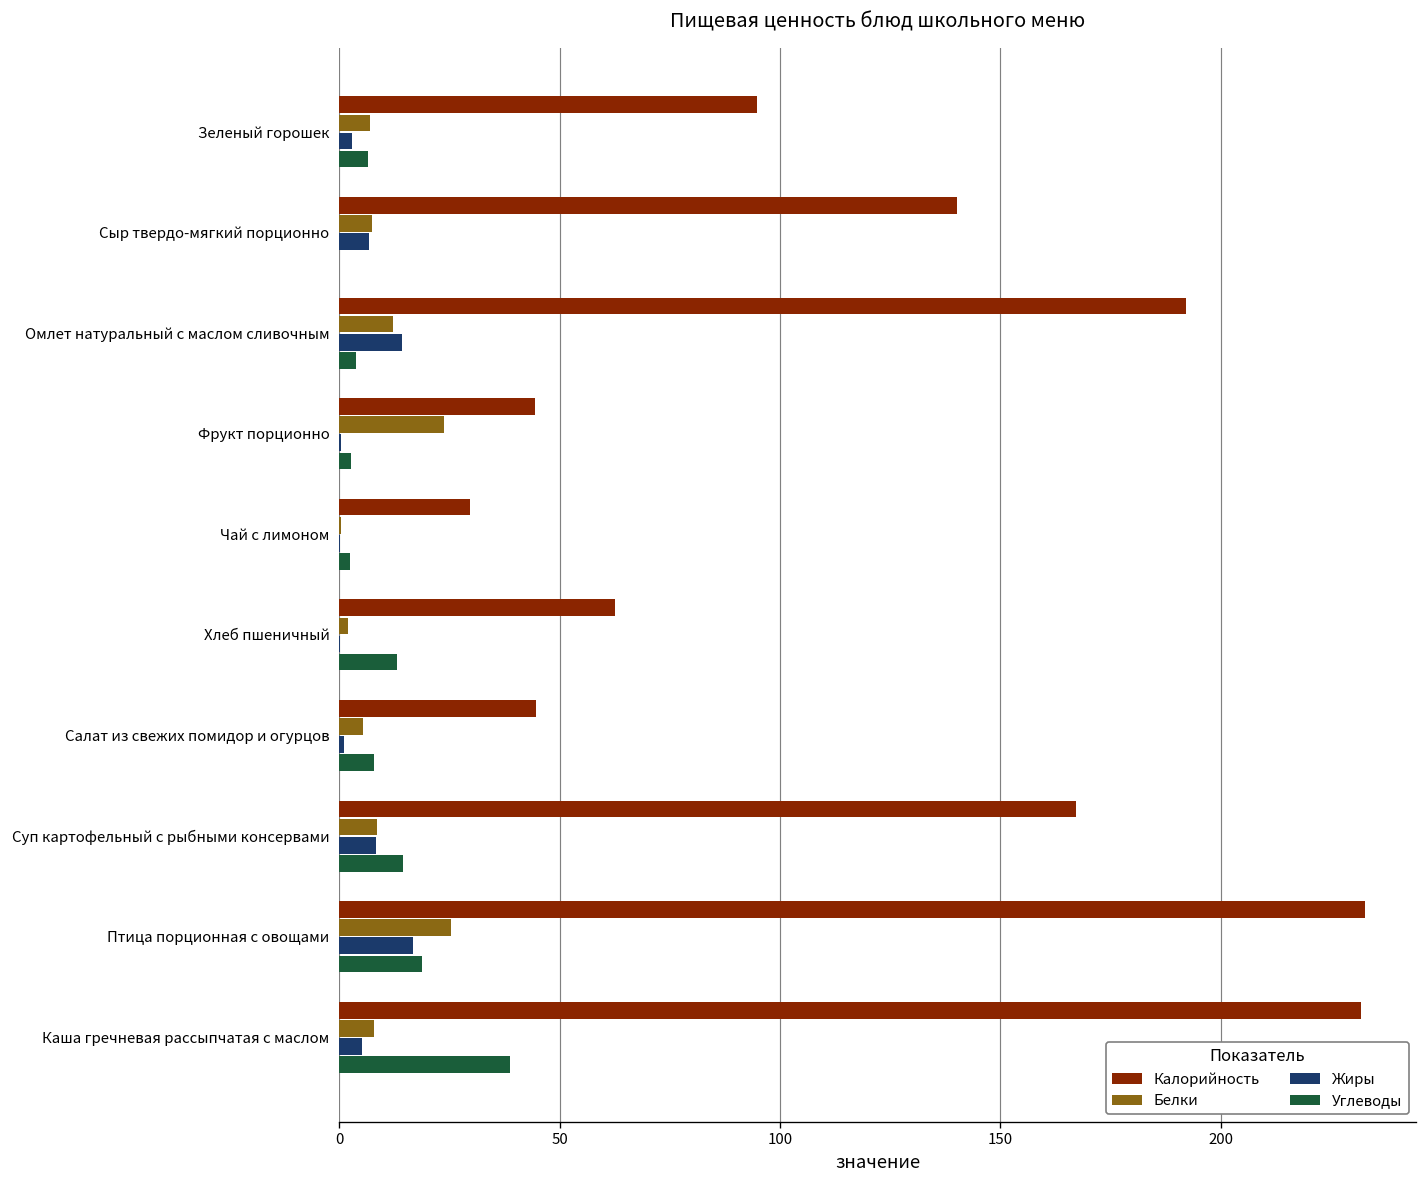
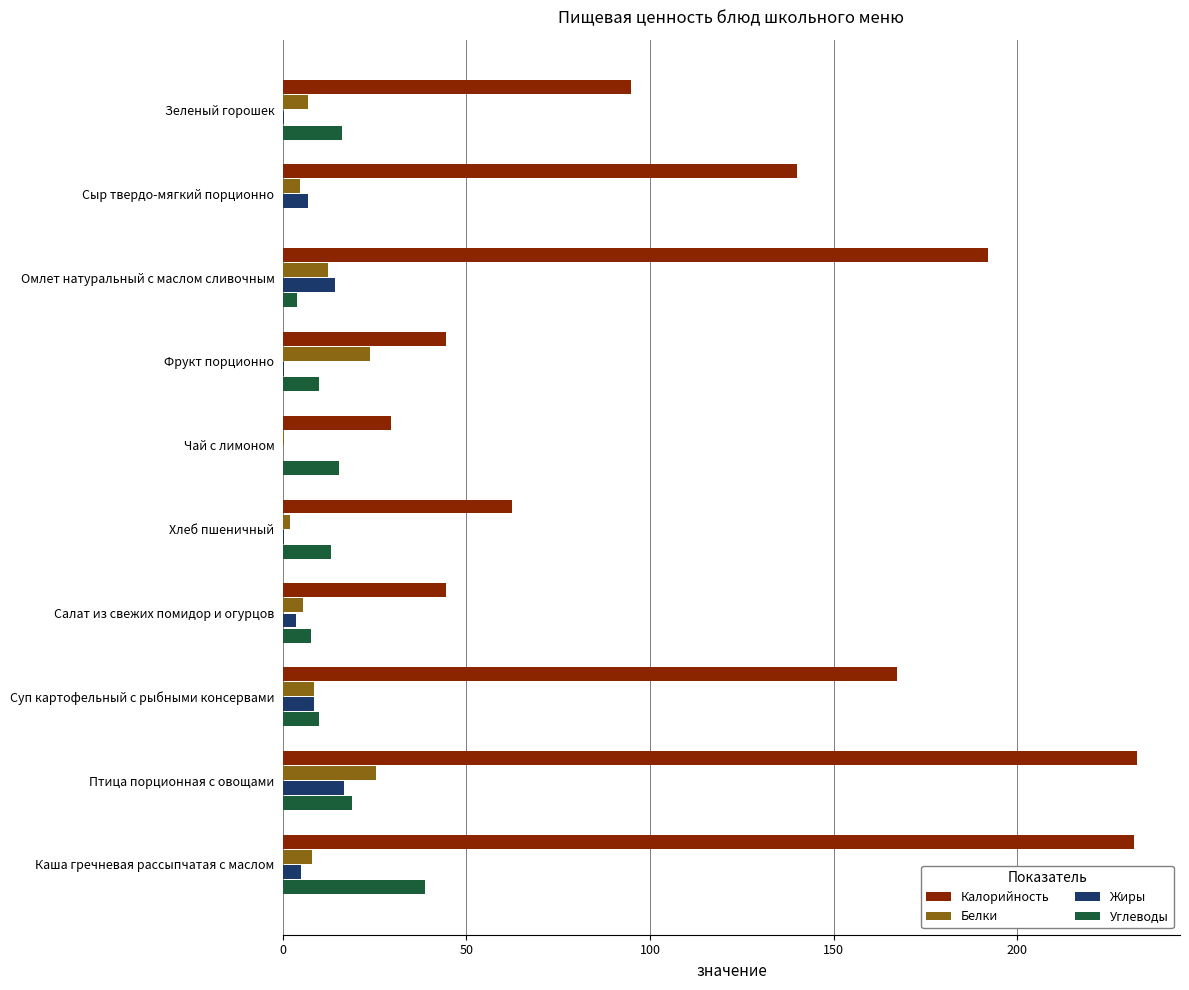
Жиры, Зеленый горошек: 3 -> 0
Углеводы, Зеленый горошек: 6 -> 16
Белки, Сыр твердо-мягкий порционно: 8 -> 5
Углеводы, Фрукт порционно: 3 -> 10
Углеводы, Чай с лимоном: 2 -> 15
Жиры, Салат из свежих помидор и огурцов: 1 -> 4
Углеводы, Суп картофельный с рыбными консервами: 14 -> 10
